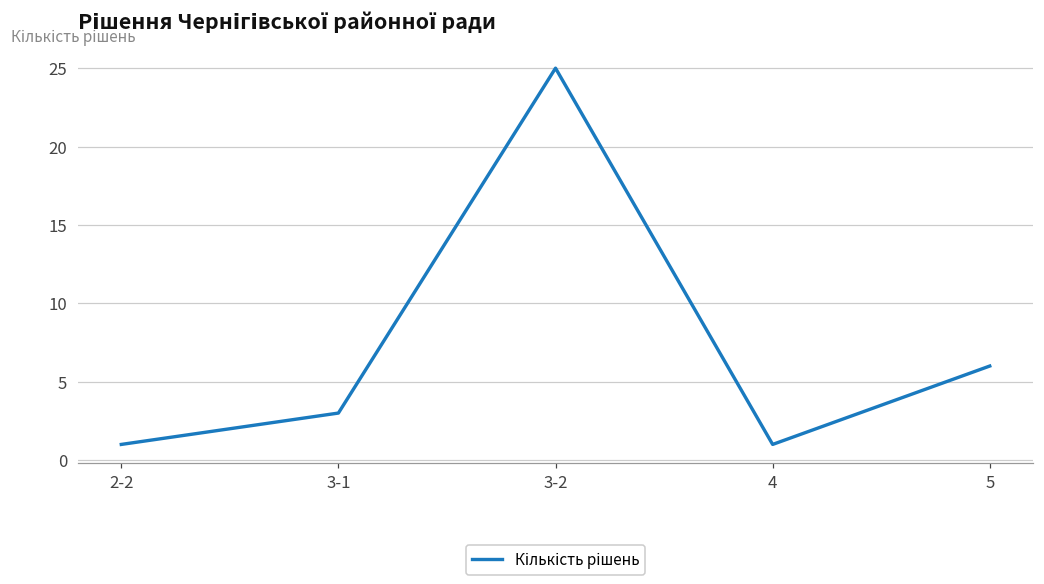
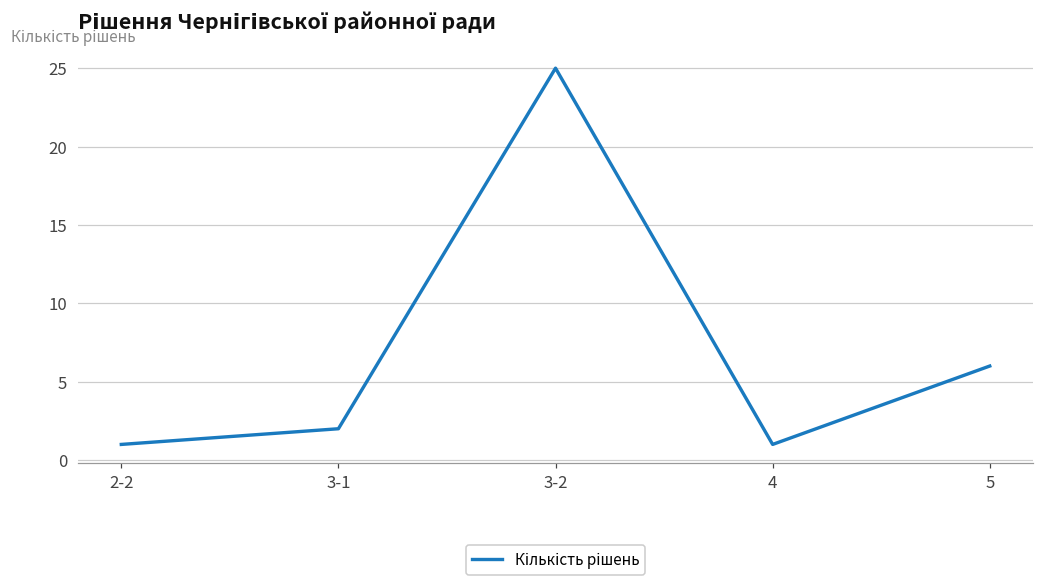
3-1: 3 -> 2
